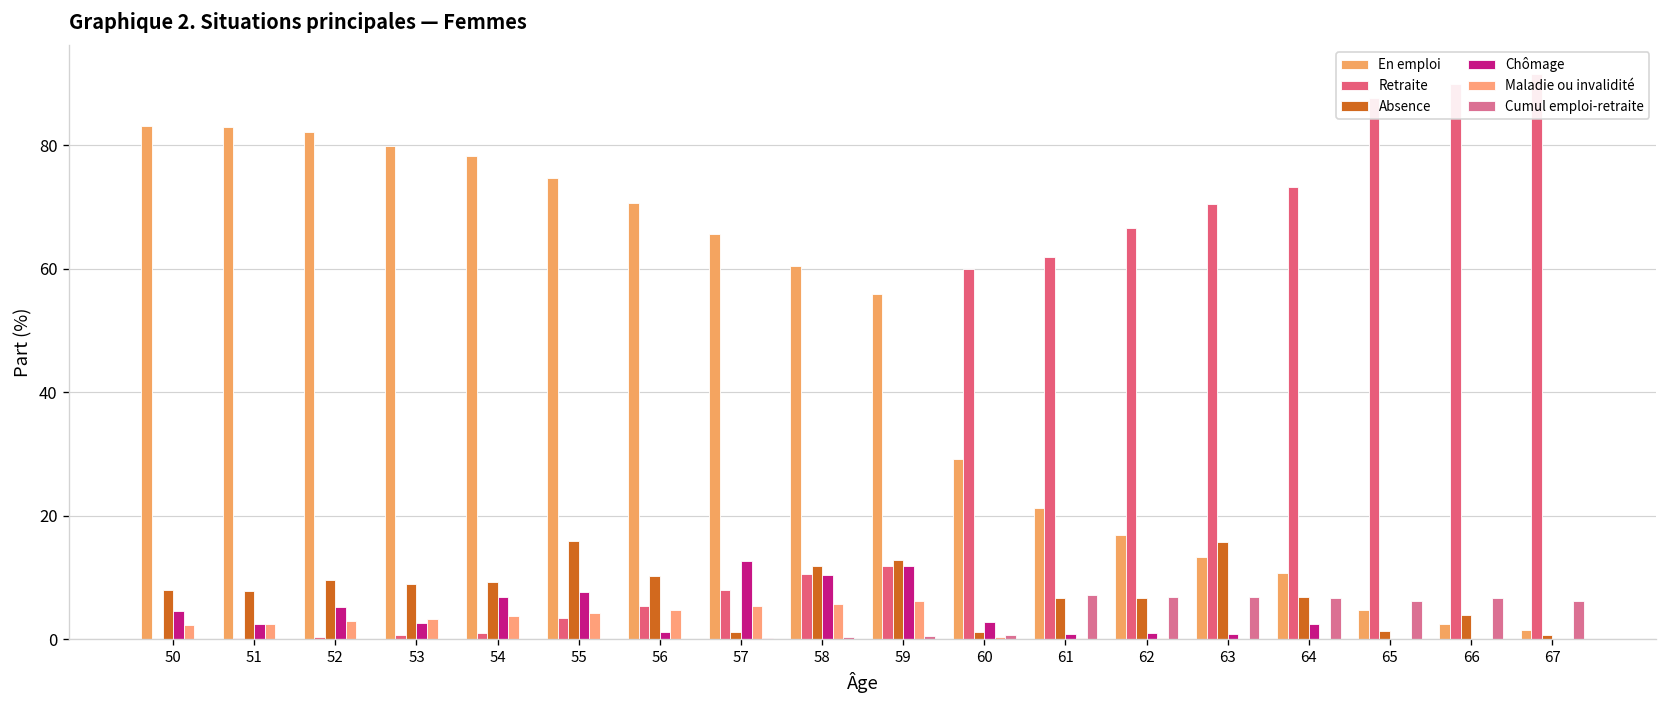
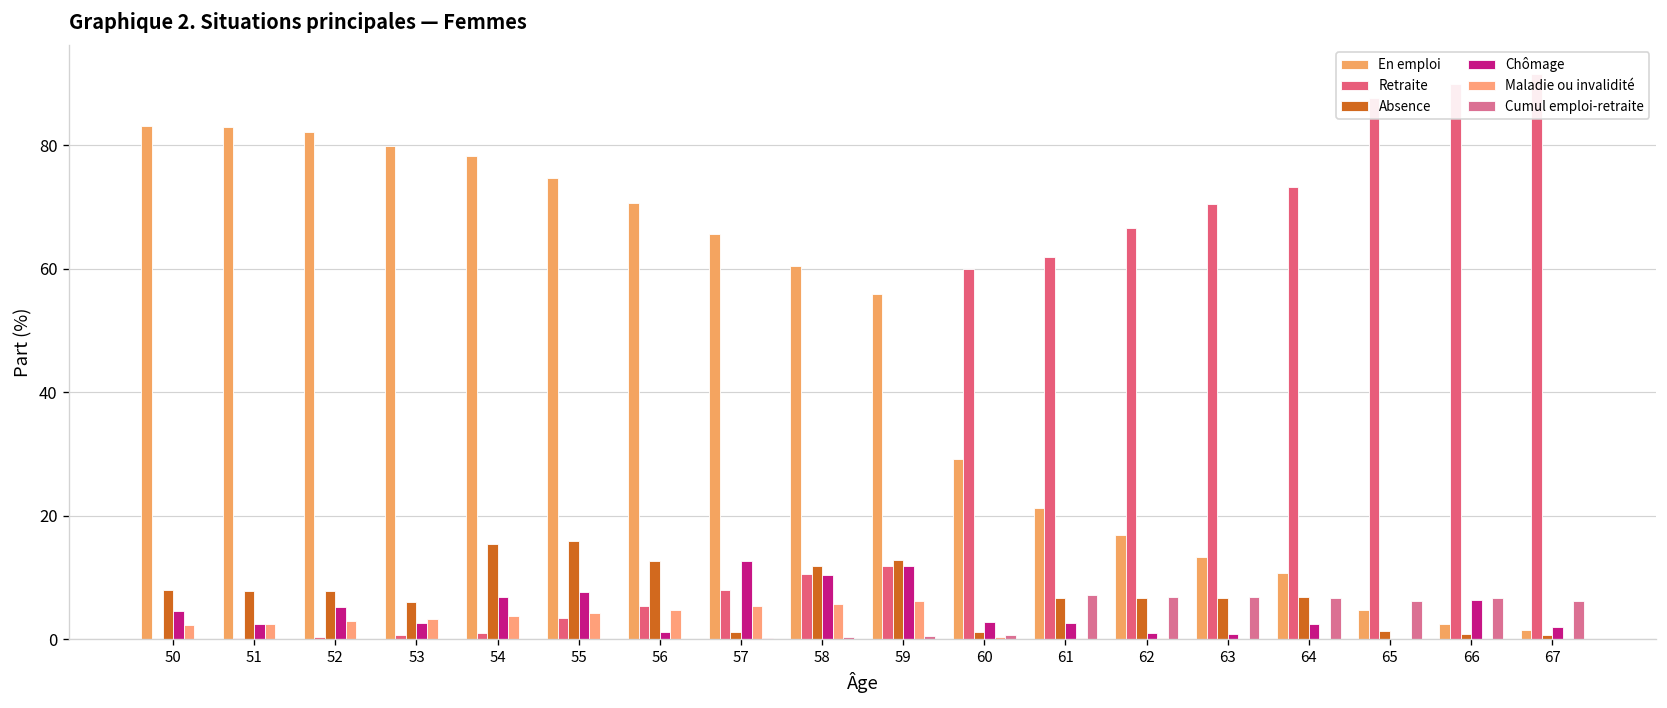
Absence, 52: 10 -> 8
Absence, 53: 9 -> 6
Absence, 54: 9 -> 15
Absence, 56: 10 -> 13
Chômage, 61: 1 -> 3
Absence, 63: 16 -> 7
Absence, 66: 4 -> 1
Chômage, 66: 0 -> 6
Chômage, 67: 0 -> 2
